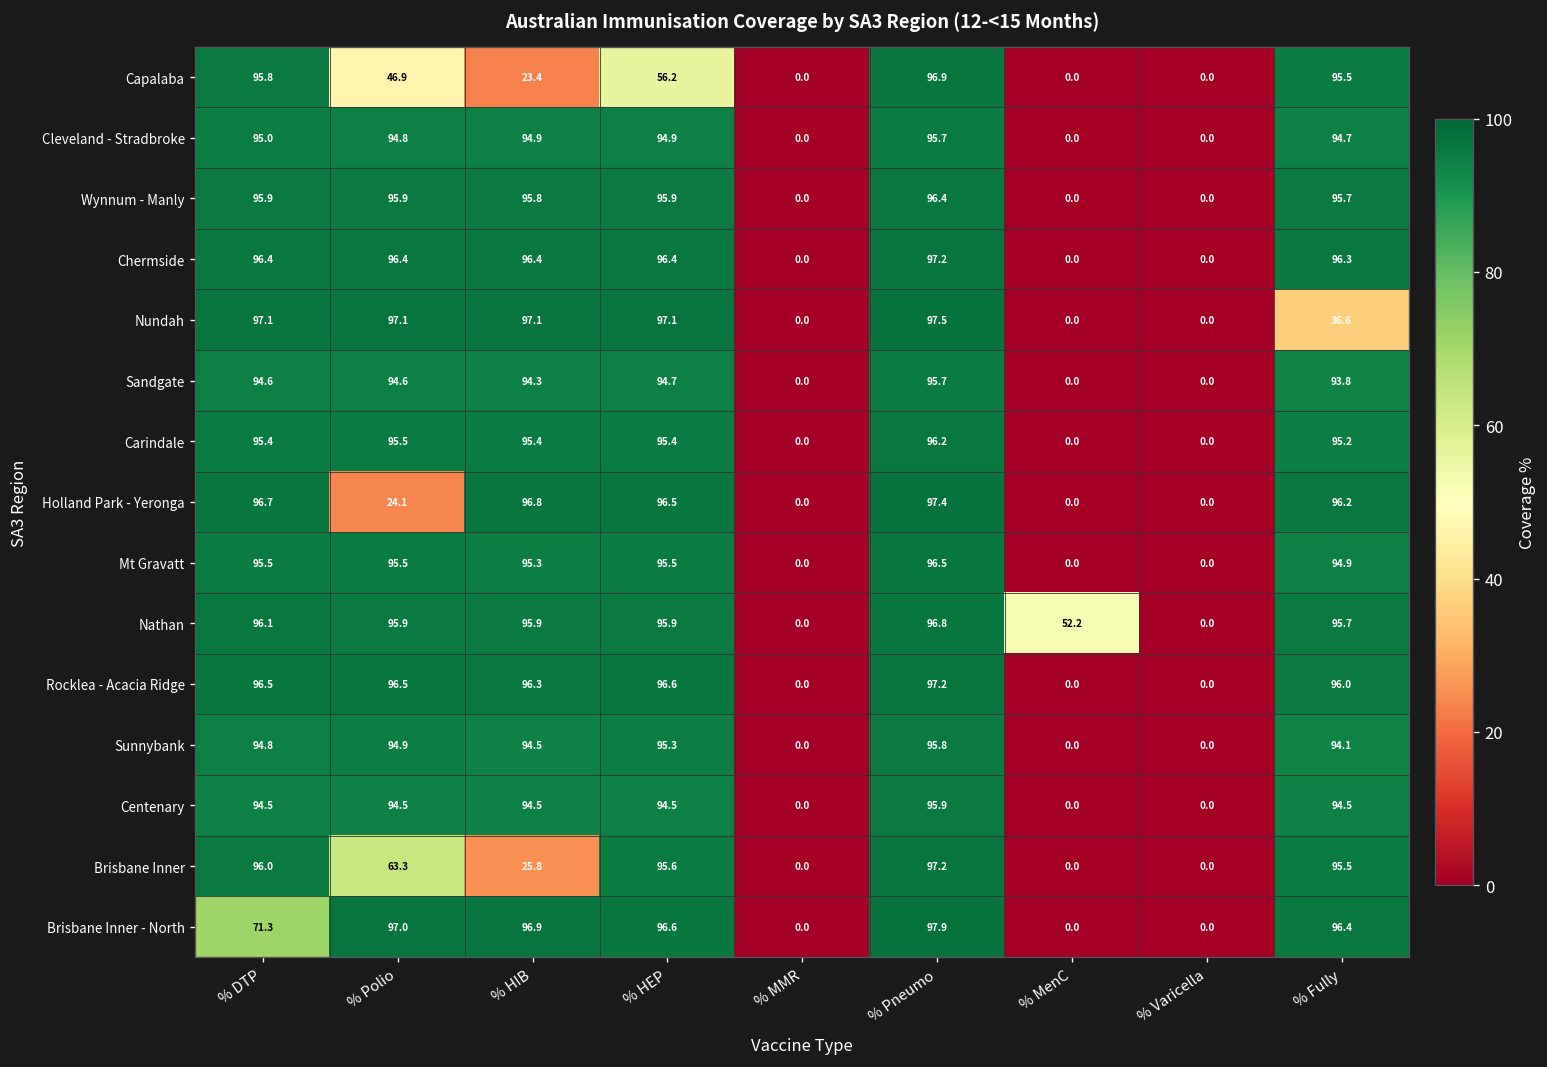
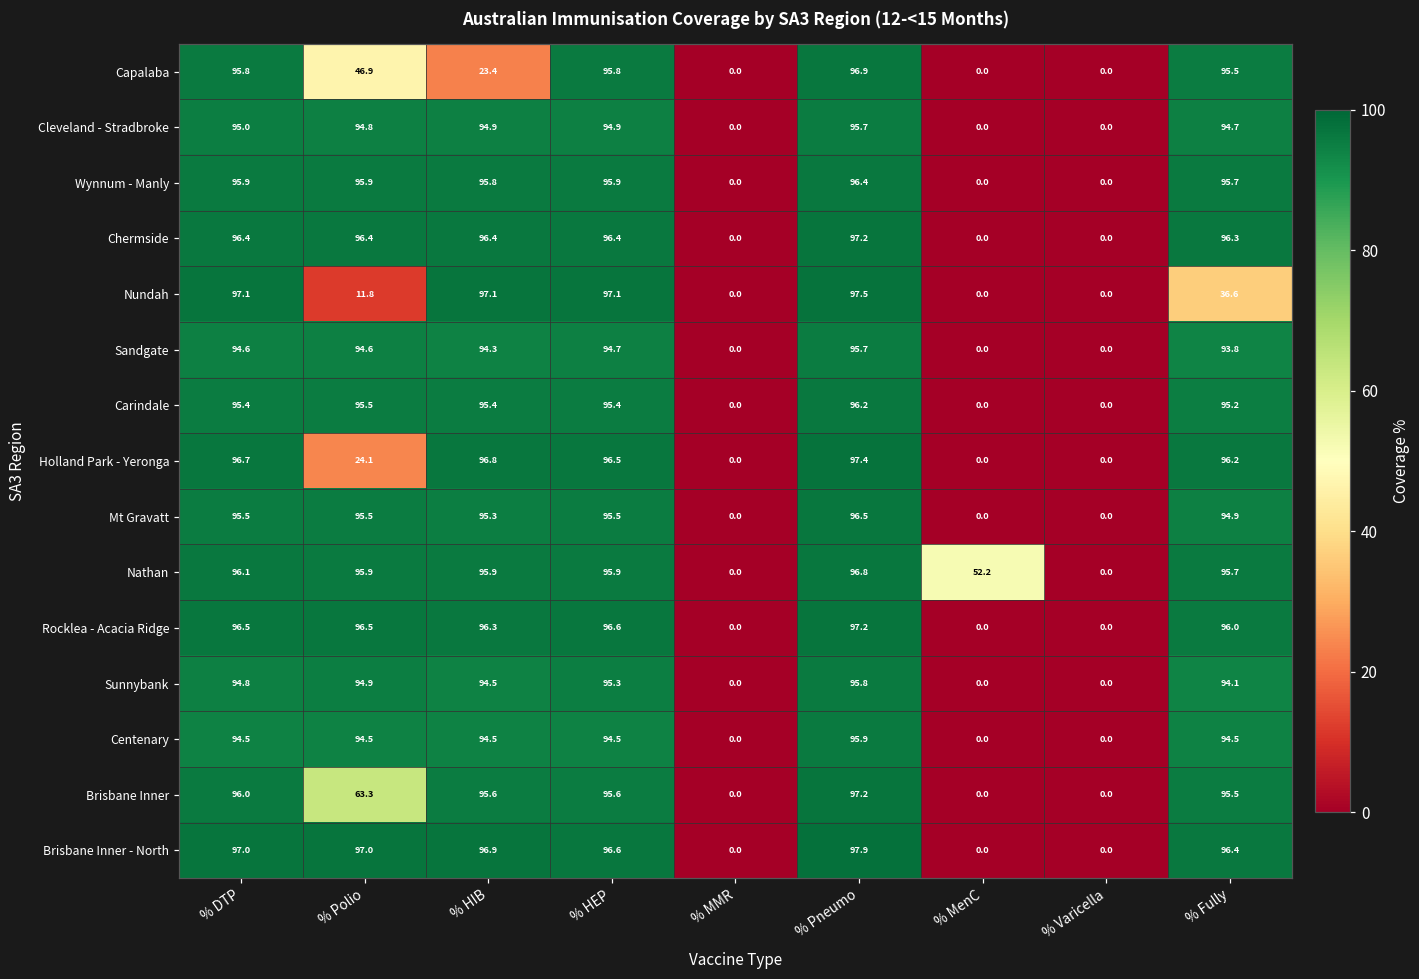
Capalaba, % HEP: 56.2 -> 95.8
Nundah, % Polio: 97.1 -> 11.8
Brisbane Inner, % HIB: 25.8 -> 95.6
Brisbane Inner - North, % DTP: 71.3 -> 97.0
